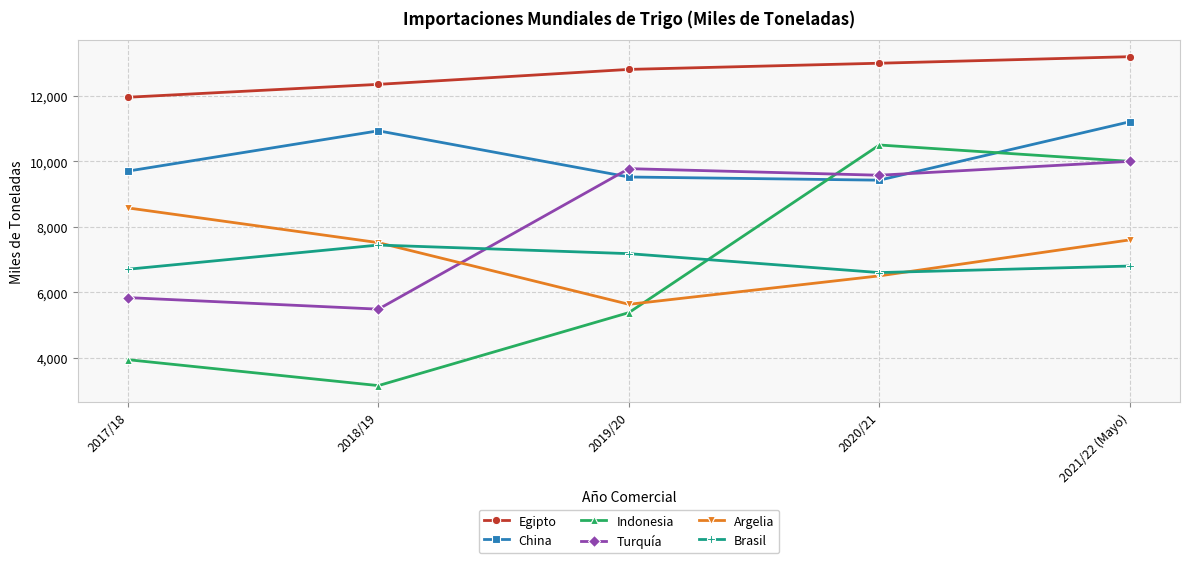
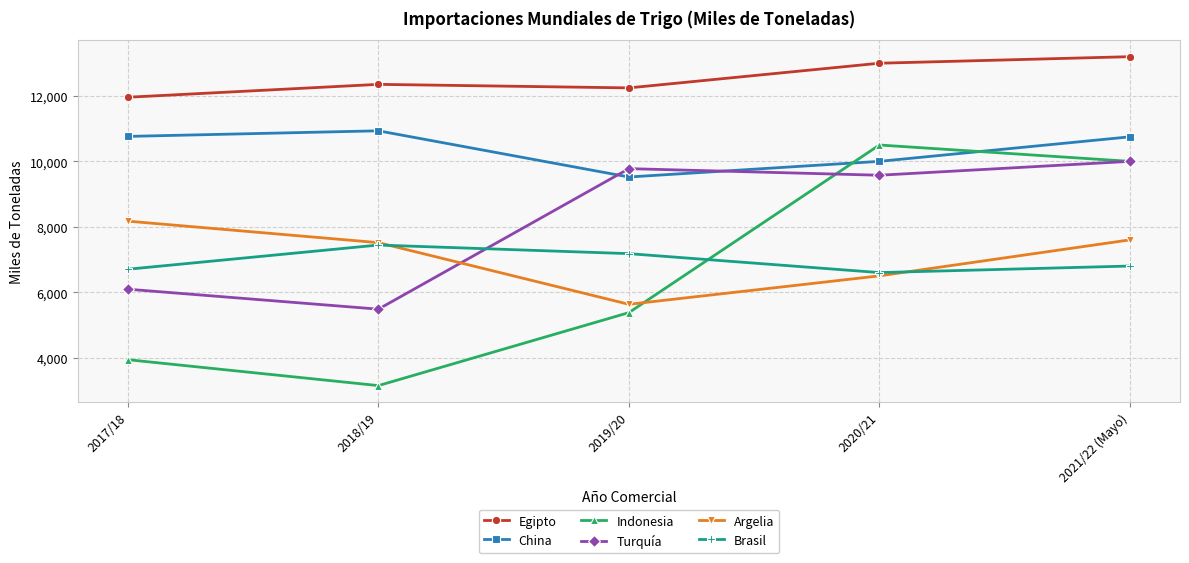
China, 2017/18: 9,700 -> 10,800
Turquía, 2017/18: 5,800 -> 6,100
Argelia, 2017/18: 8,600 -> 8,200
Egipto, 2019/20: 12,800 -> 12,200
China, 2020/21: 9,400 -> 10,000
China, 2021/22 (Mayo): 11,200 -> 10,800
